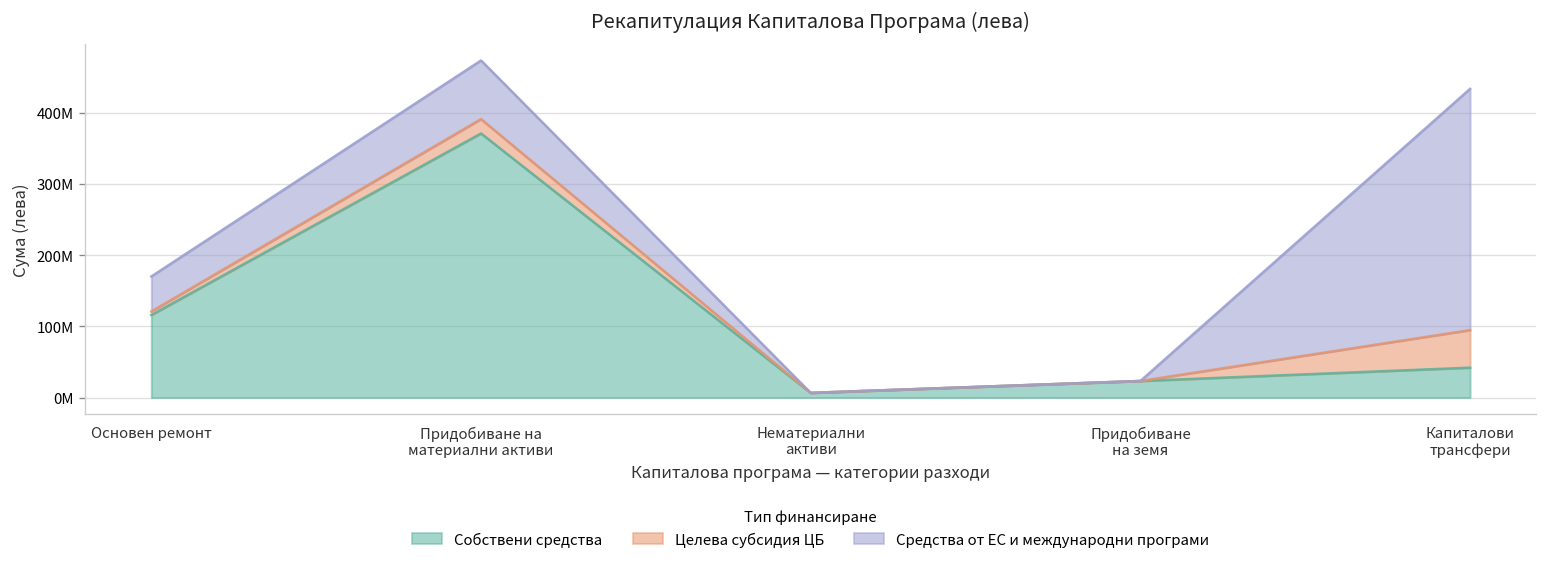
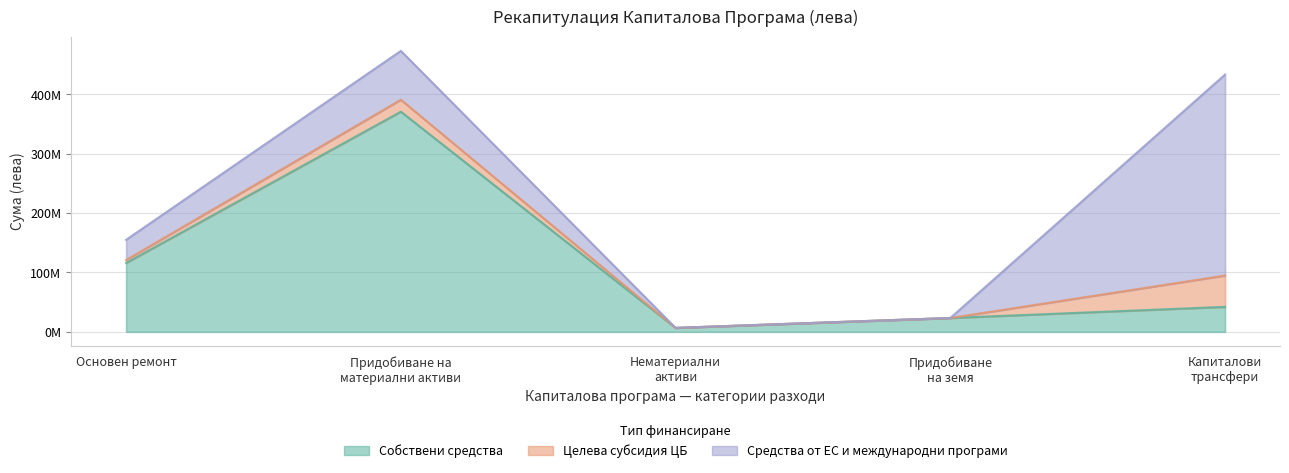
Средства от ЕС и международни програми, Основен ремонт: 50000000 -> 30000000
